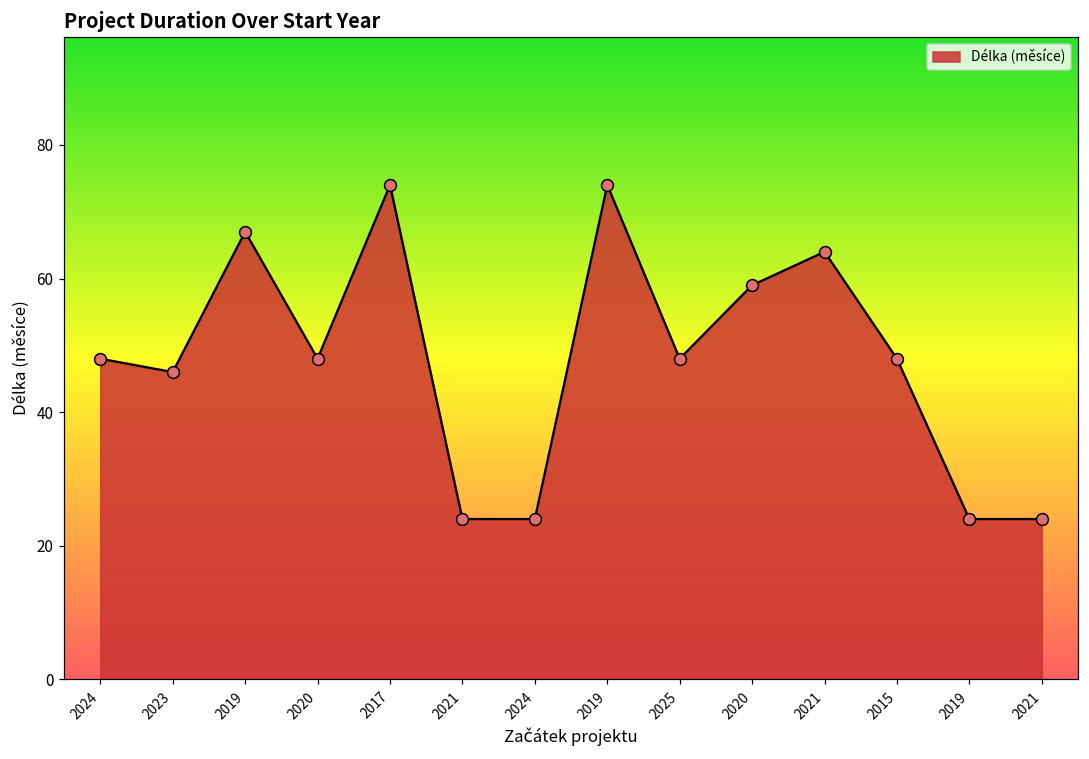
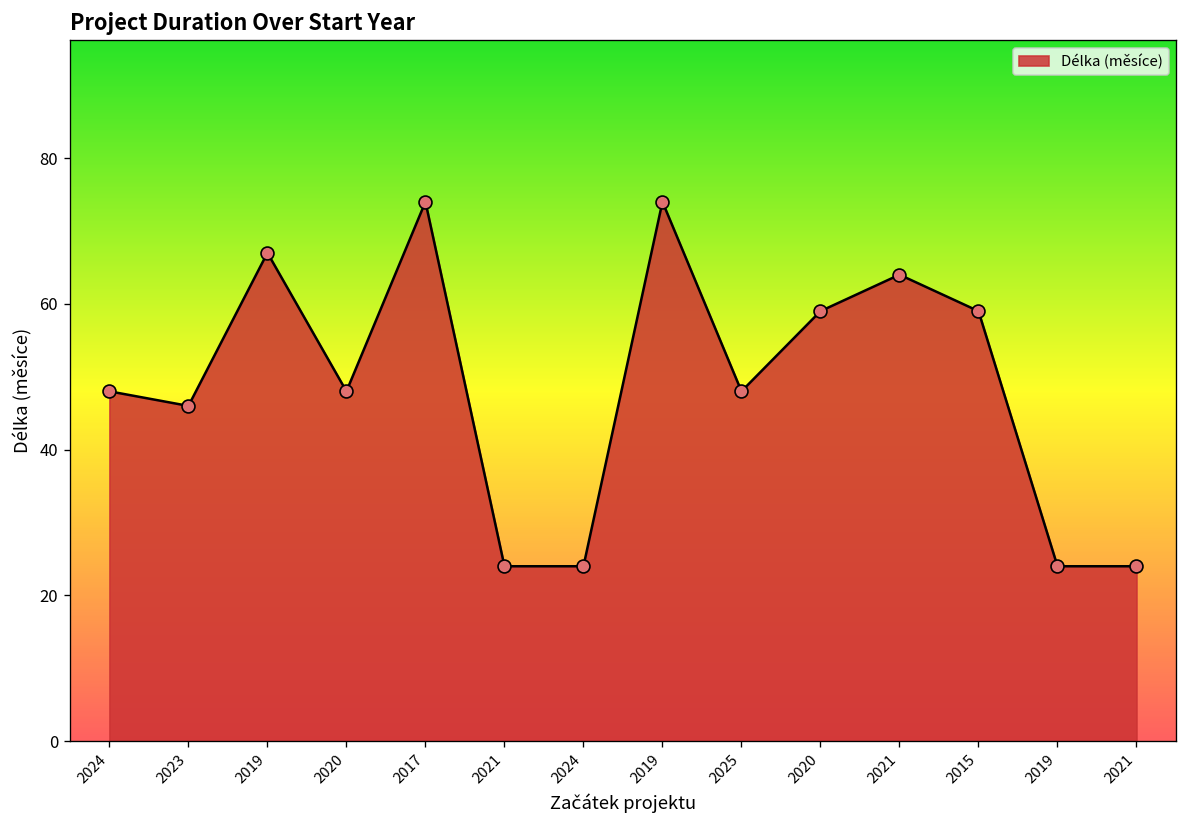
2015: 48 -> 59
